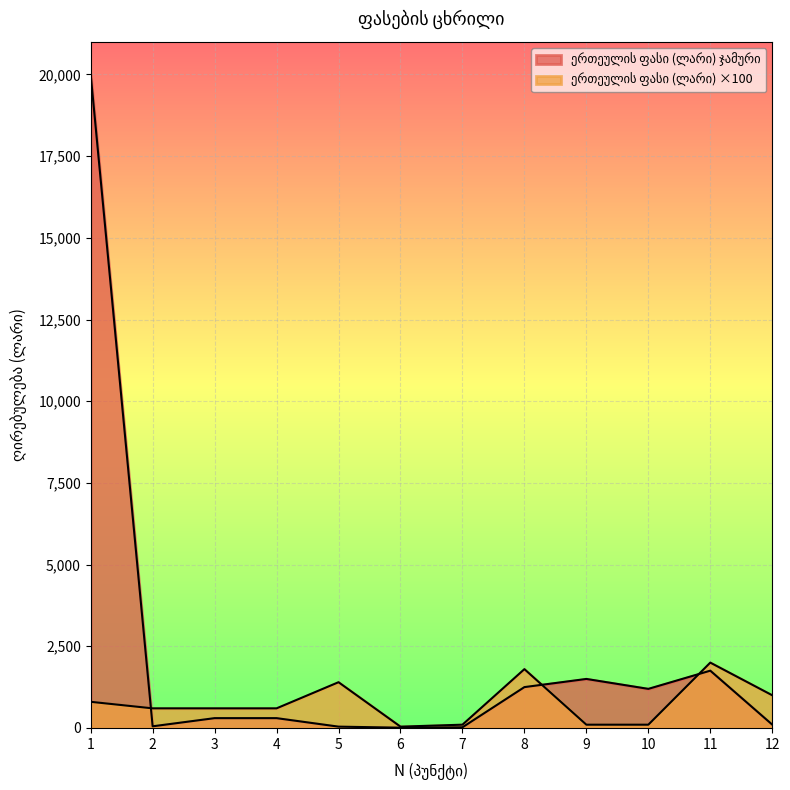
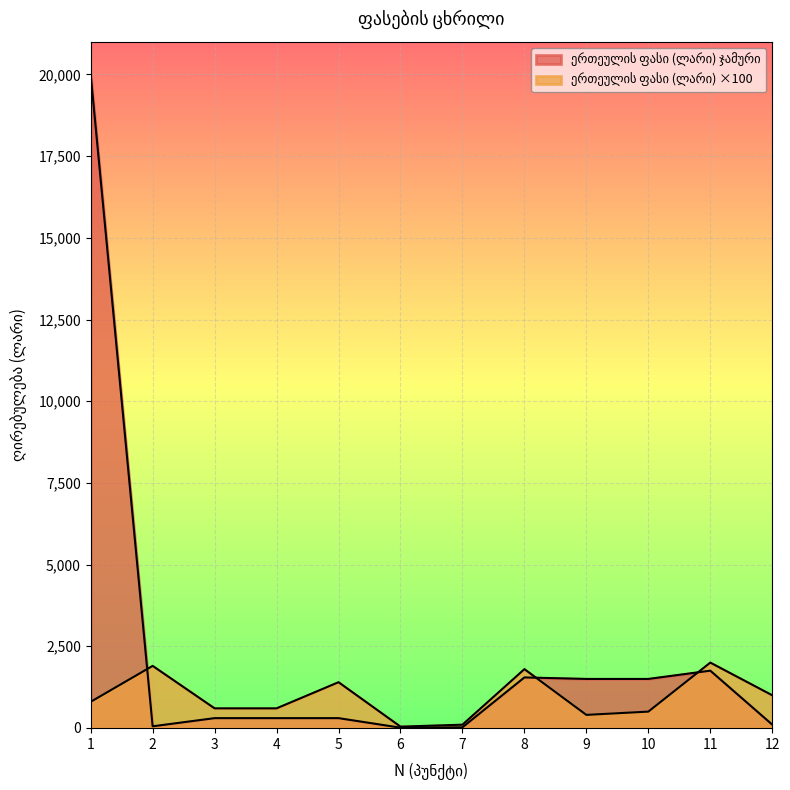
ერთეულის ფასი (ლარი) ×100, 2: 600 -> 1,900
ერთეულის ფასი (ლარი) ჯამური, 5: 0 -> 300
ერთეულის ფასი (ლარი) ჯამური, 8: 1,300 -> 1,500
ერთეულის ფასი (ლარი) ×100, 9: 100 -> 400
ერთეულის ფასი (ლარი) ჯამური, 10: 1,200 -> 1,500
ერთეულის ფასი (ლარი) ×100, 10: 100 -> 500
